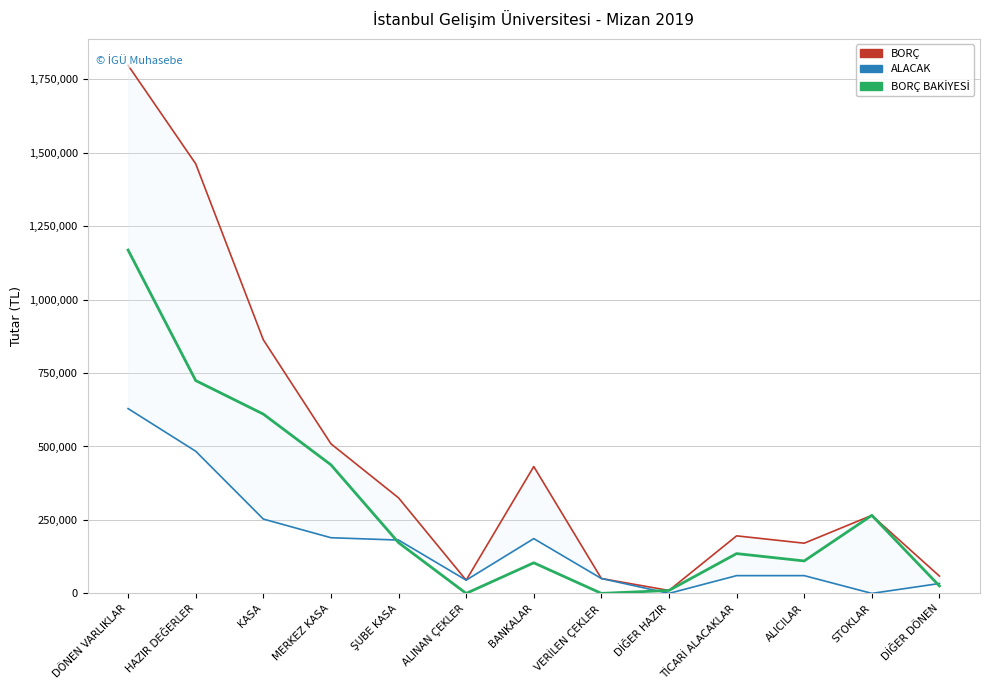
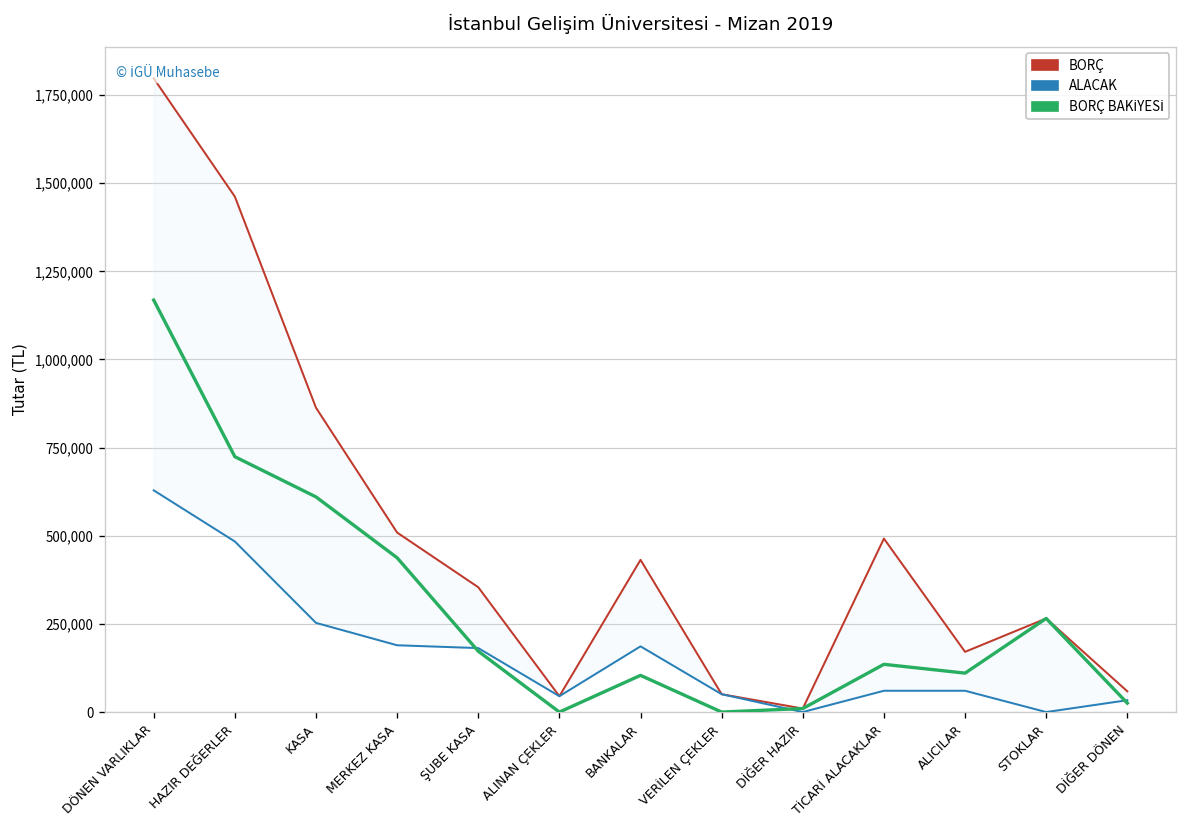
BORÇ, ŞUBE KASA: 330,000 -> 350,000
BORÇ, TİCARİ ALACAKLAR: 200,000 -> 490,000
